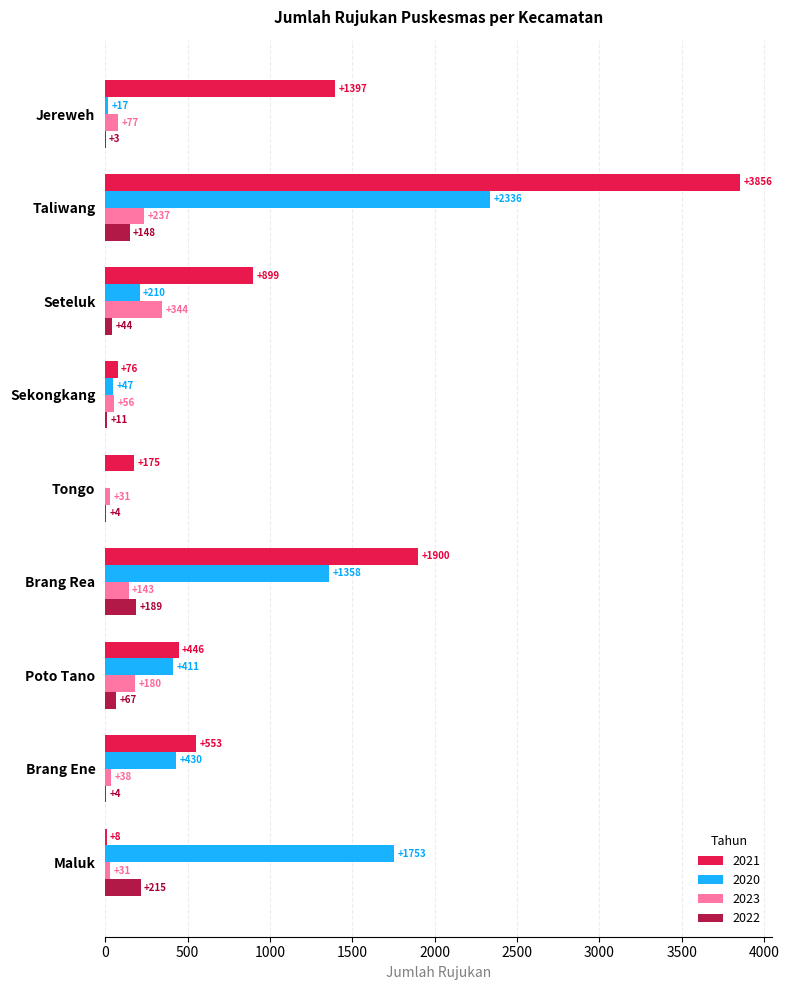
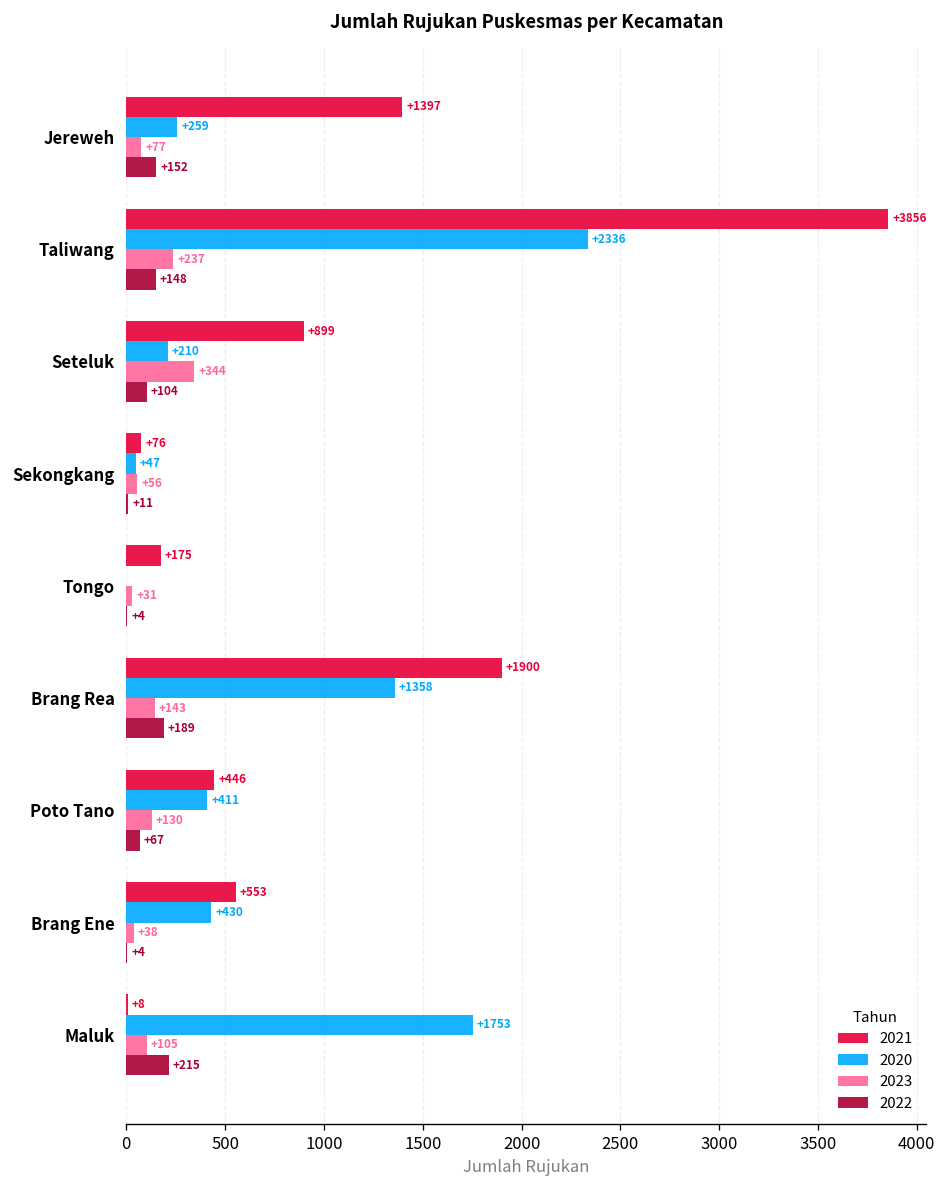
2020, Jereweh: +17 -> +259
2022, Jereweh: +3 -> +152
2022, Seteluk: +44 -> +104
2023, Poto Tano: +180 -> +130
2023, Maluk: +31 -> +105
